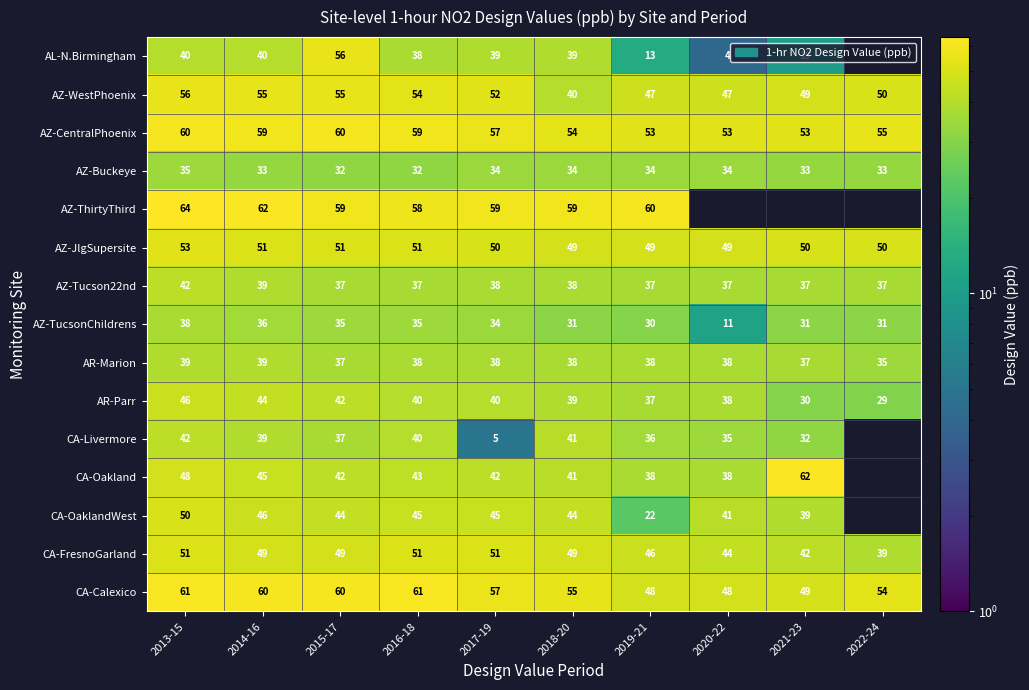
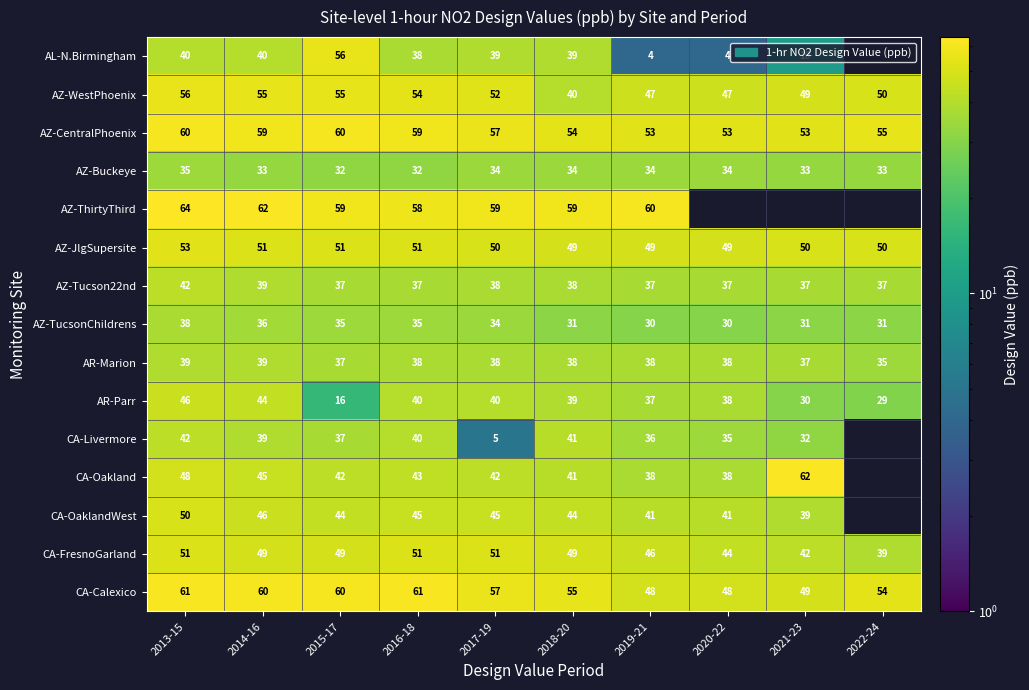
AL-N.Birmingham, 2019-21: 13 -> 4
AZ-TucsonChildrens, 2020-22: 11 -> 30
AR-Parr, 2015-17: 42 -> 16
CA-OaklandWest, 2019-21: 22 -> 41
